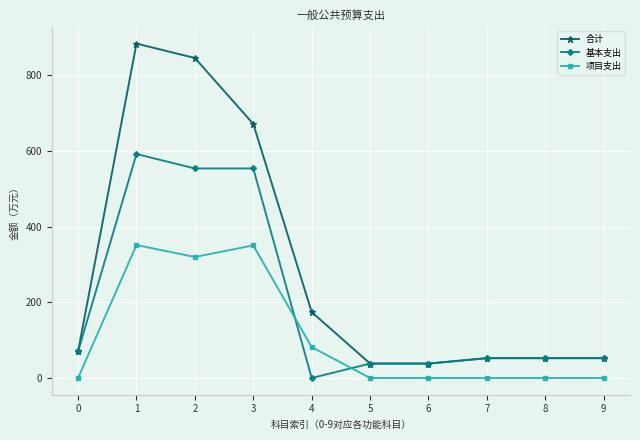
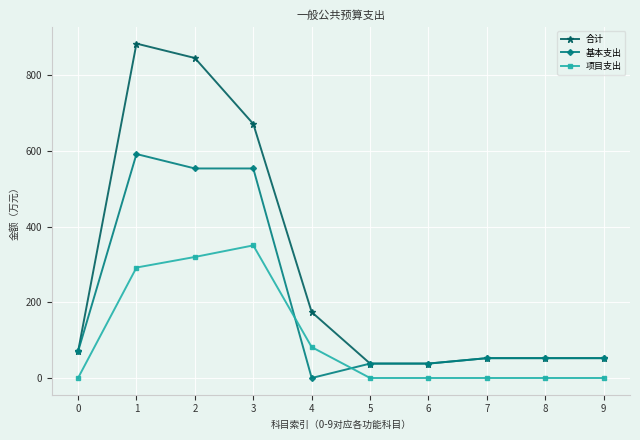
项目支出, 1: 350 -> 290
